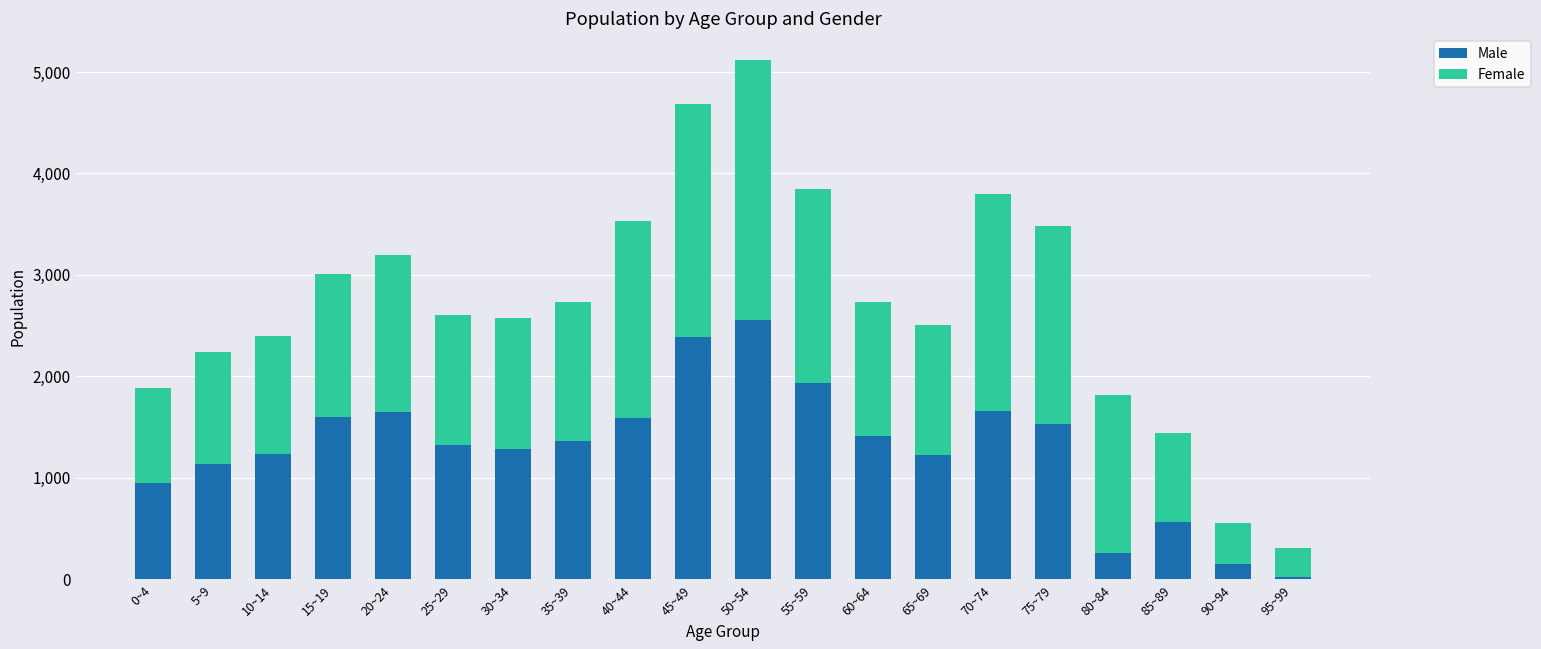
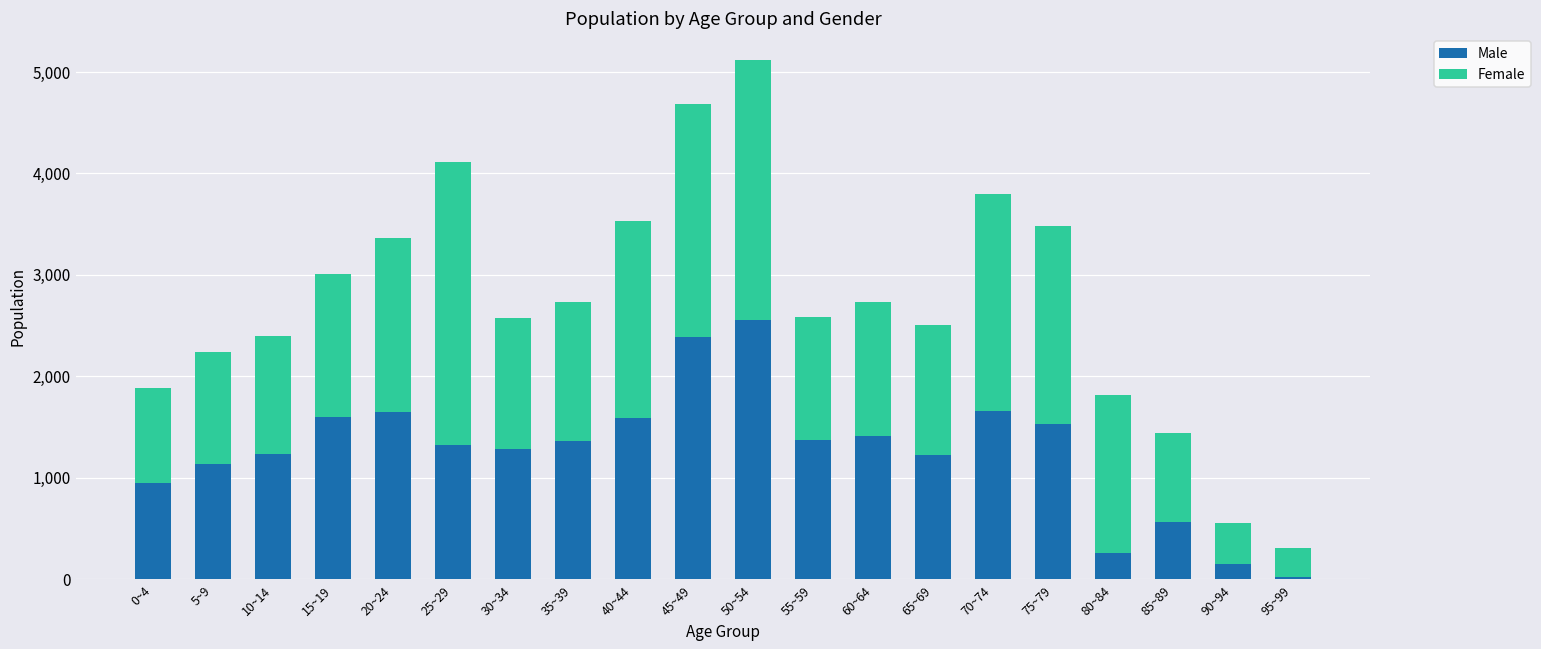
Female, 20~24: 1,500 -> 1,700
Female, 25~29: 1,300 -> 2,800
Male, 55~59: 1,900 -> 1,400
Female, 55~59: 1,900 -> 1,200
